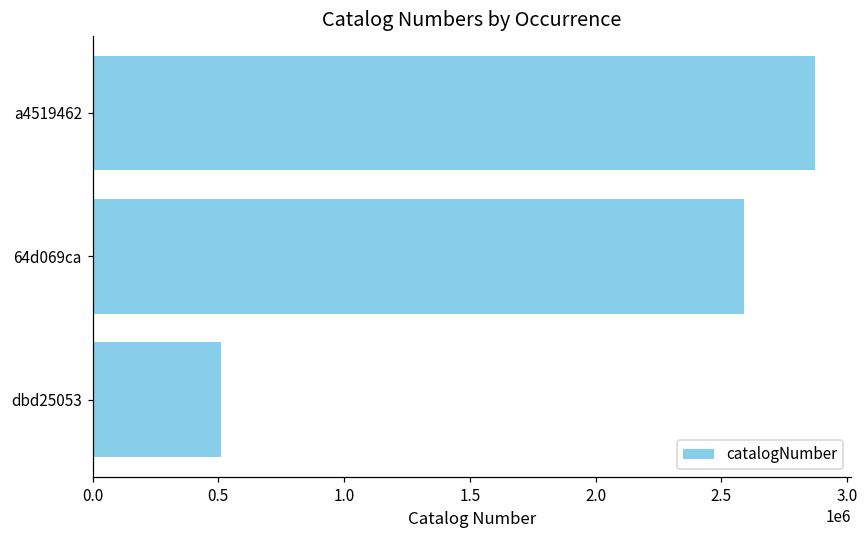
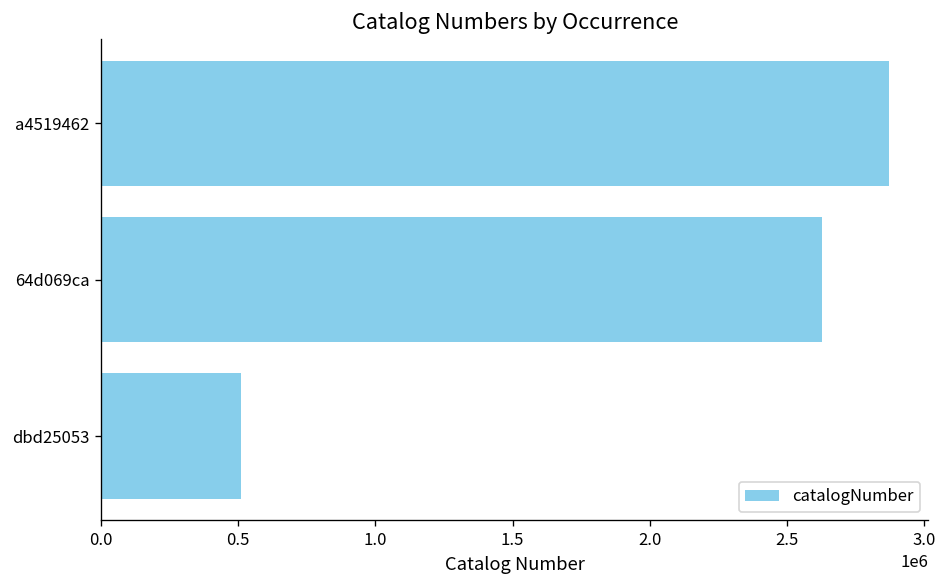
64d069ca: 2590000 -> 2630000
